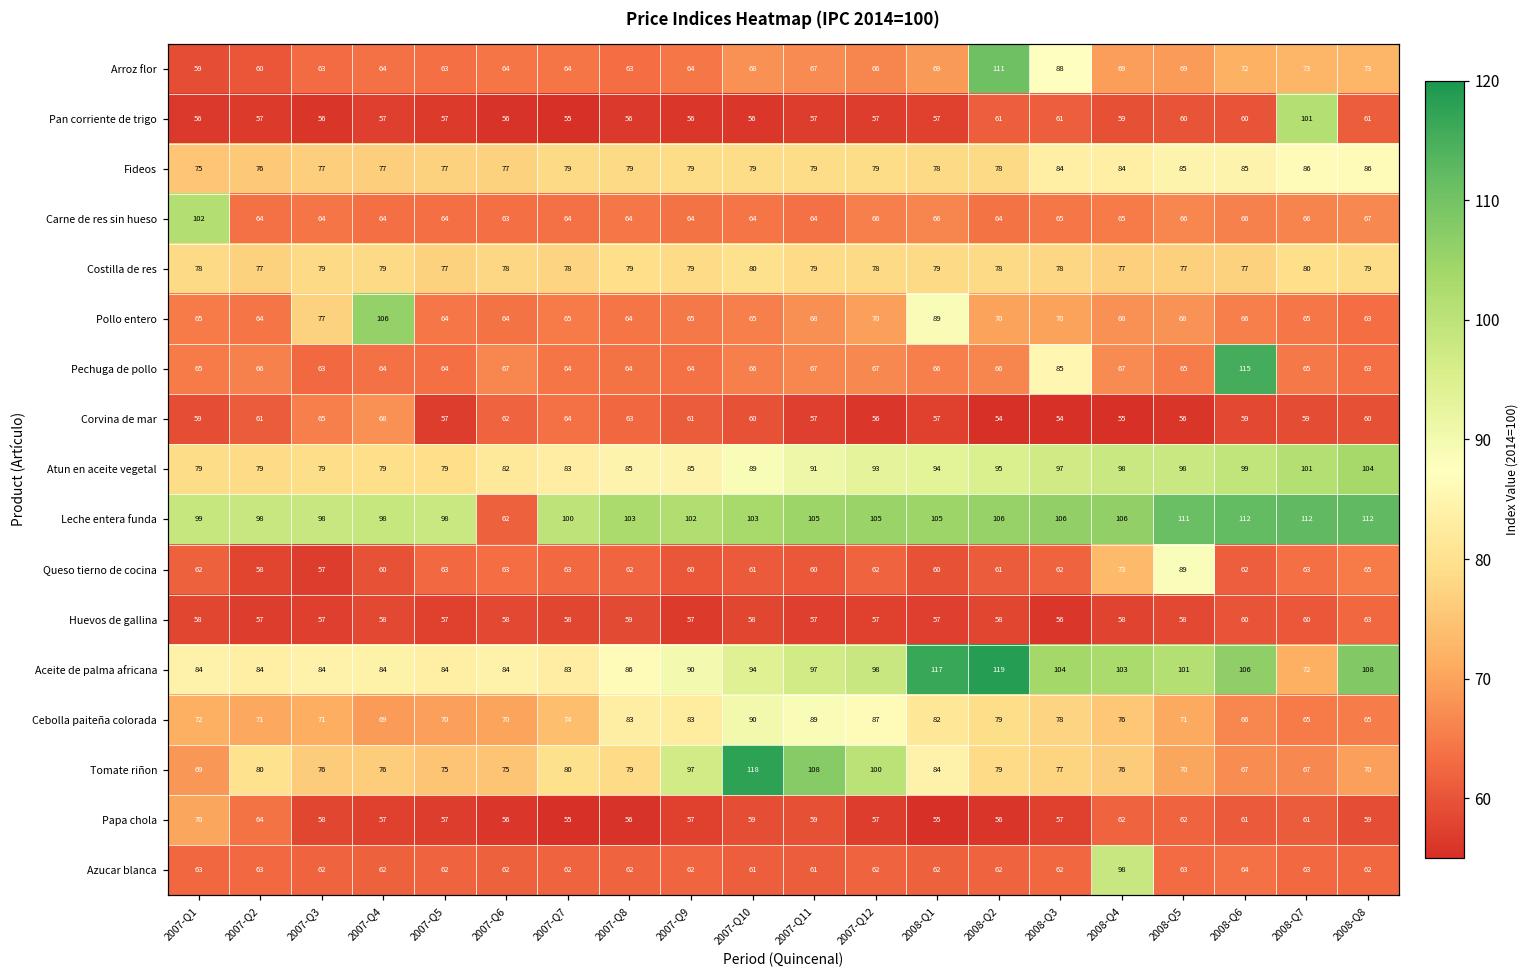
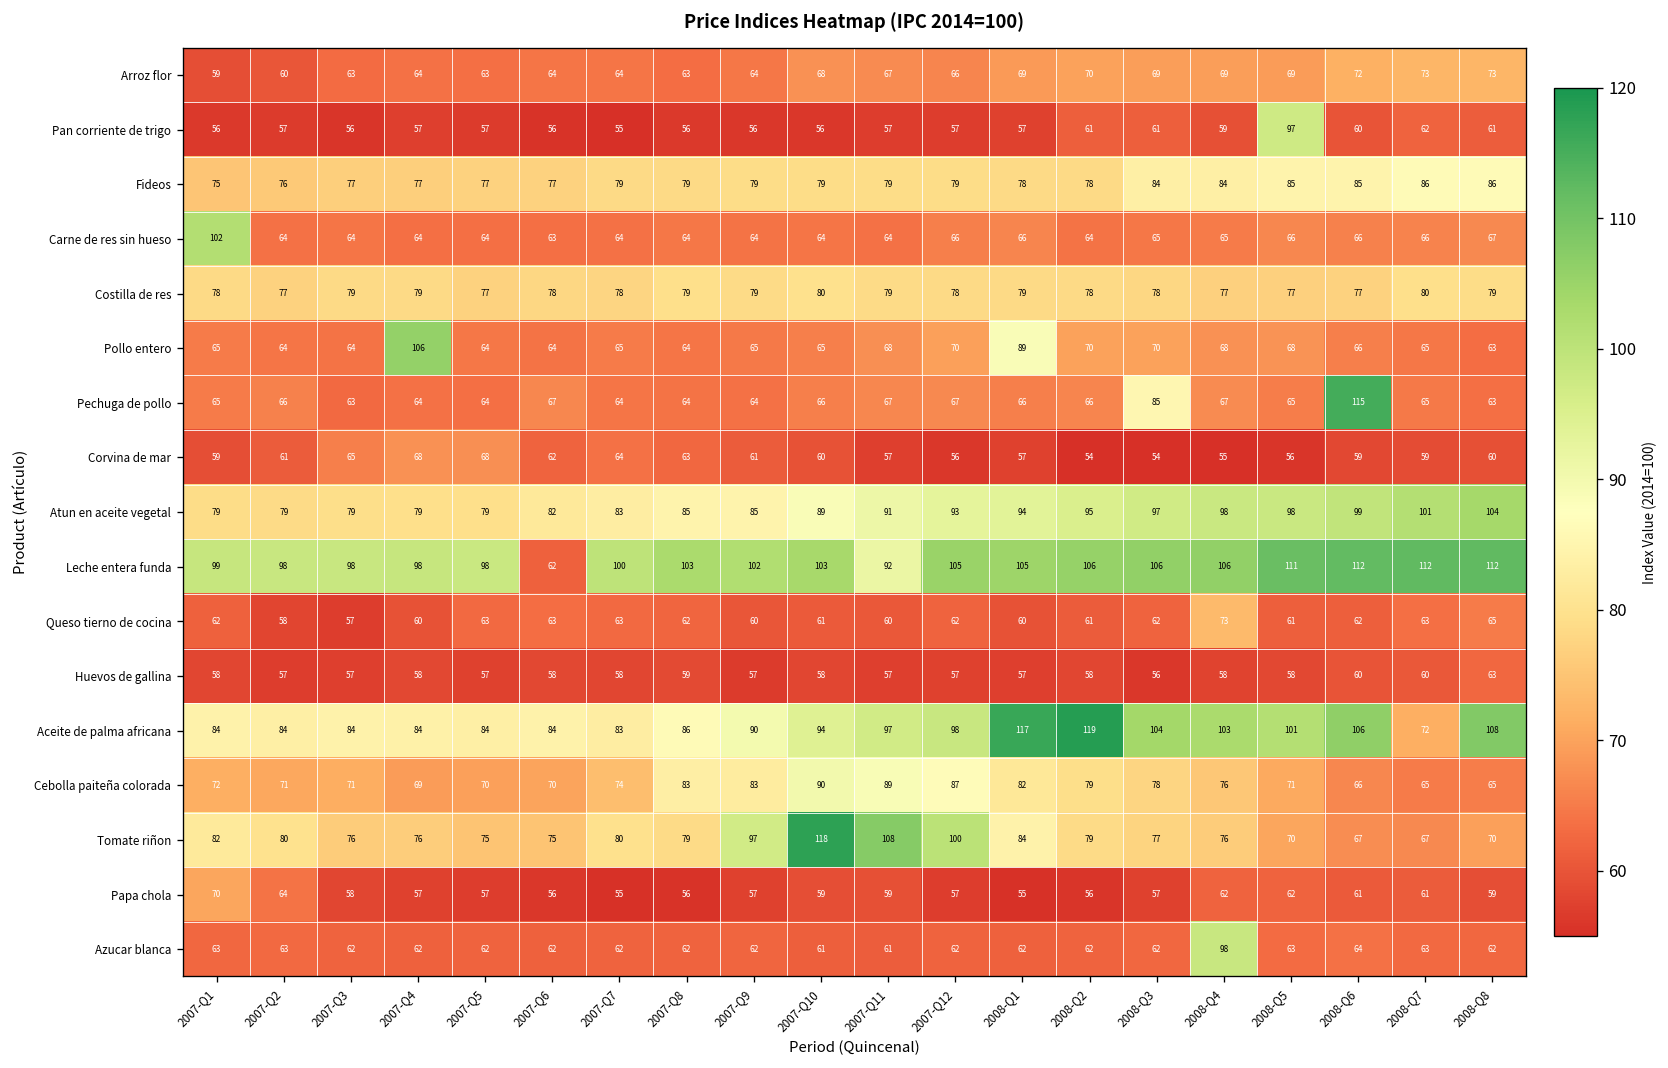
Arroz flor, 2008-Q2: 111 -> 70
Arroz flor, 2008-Q3: 88 -> 69
Pan corriente de trigo, 2008-Q5: 60 -> 97
Pan corriente de trigo, 2008-Q7: 101 -> 62
Pollo entero, 2007-Q3: 77 -> 64
Corvina de mar, 2007-Q5: 57 -> 68
Leche entera funda, 2007-Q11: 105 -> 92
Queso tierno de cocina, 2008-Q5: 89 -> 61
Tomate riñon, 2007-Q1: 69 -> 82
